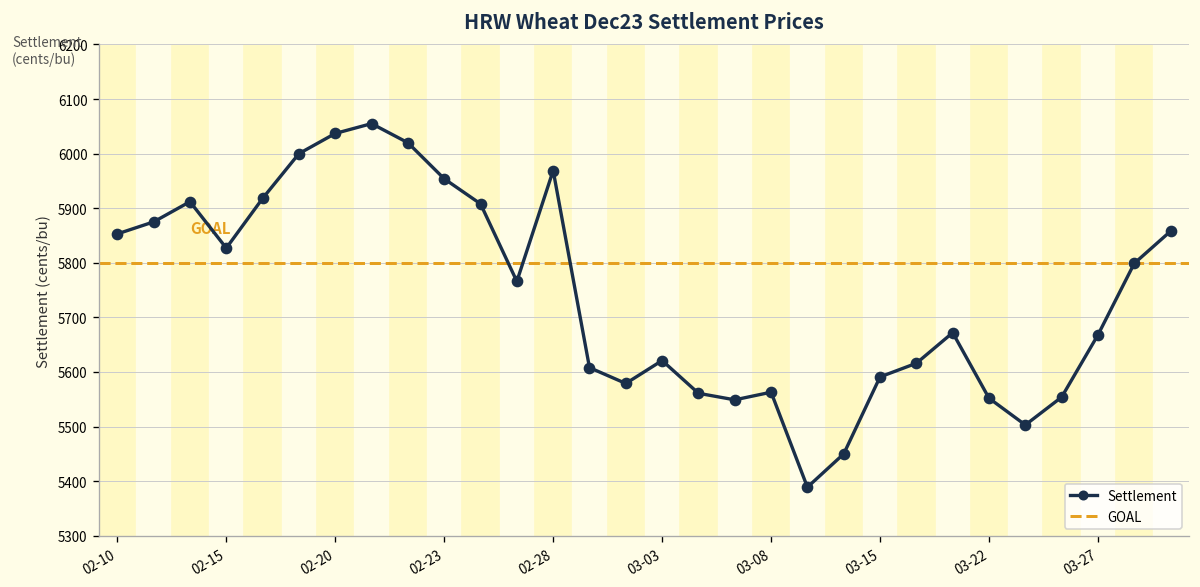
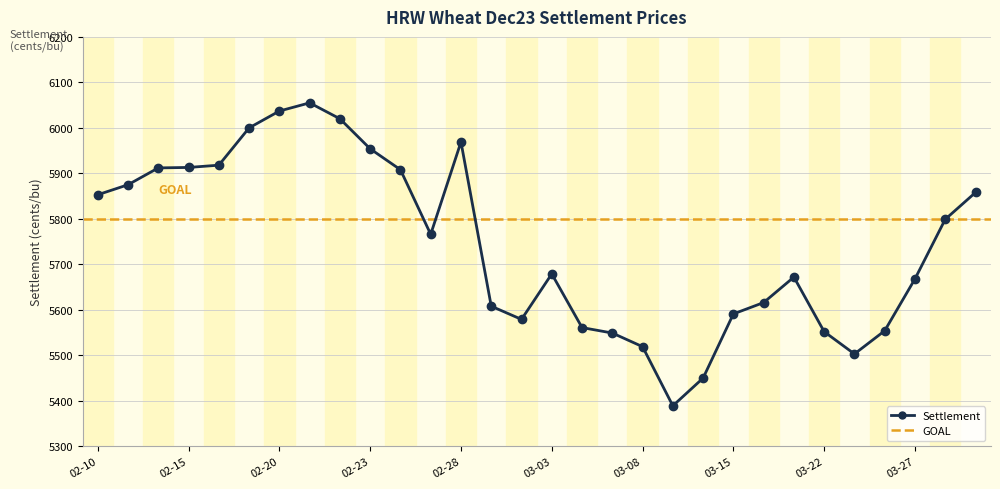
02-15: 5830 -> 5910
03-03: 5620 -> 5680
03-08: 5560 -> 5520
